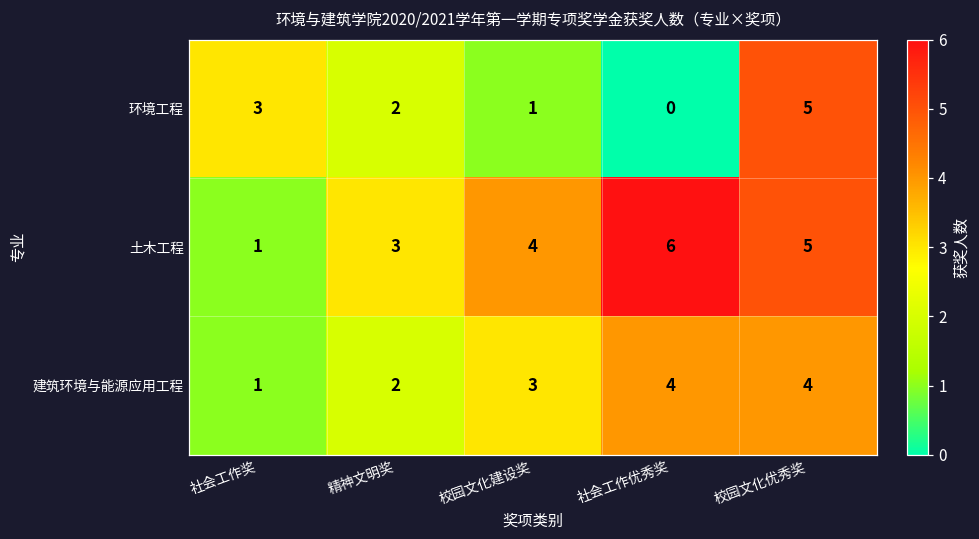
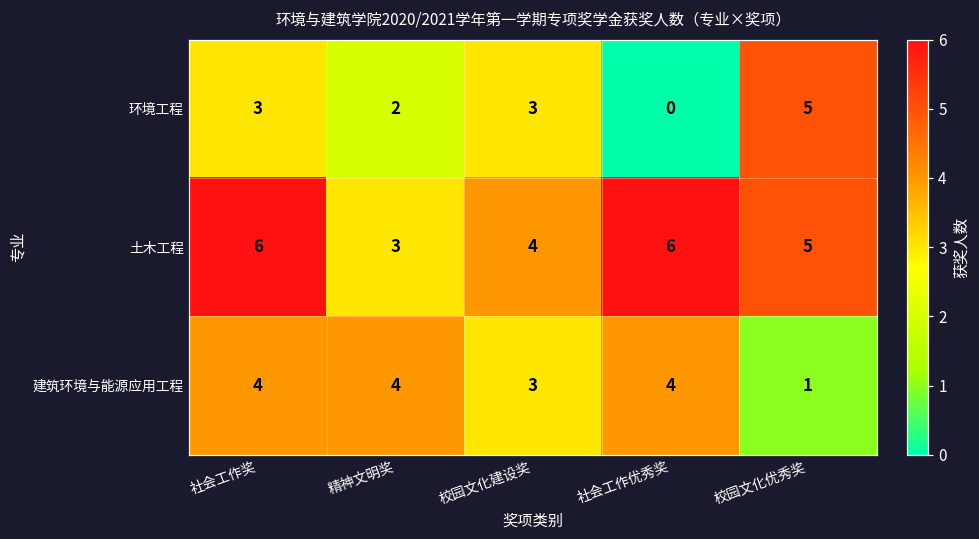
环境工程, 校园文化建设奖: 1 -> 3
土木工程, 社会工作奖: 1 -> 6
建筑环境与能源应用工程, 社会工作奖: 1 -> 4
建筑环境与能源应用工程, 精神文明奖: 2 -> 4
建筑环境与能源应用工程, 校园文化优秀奖: 4 -> 1
